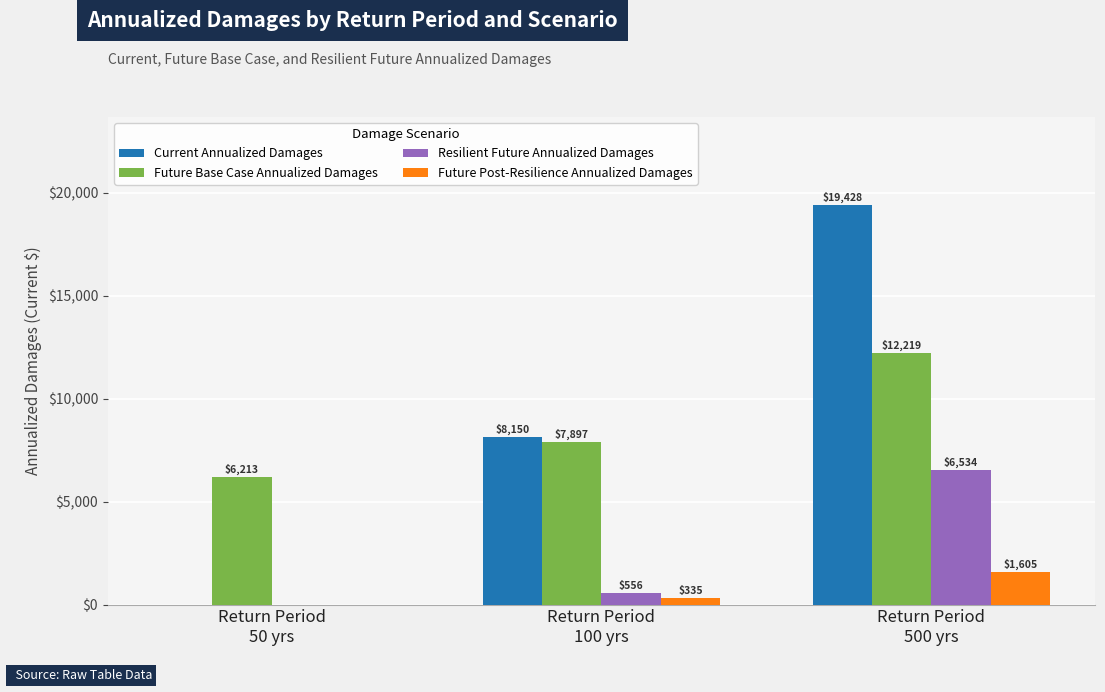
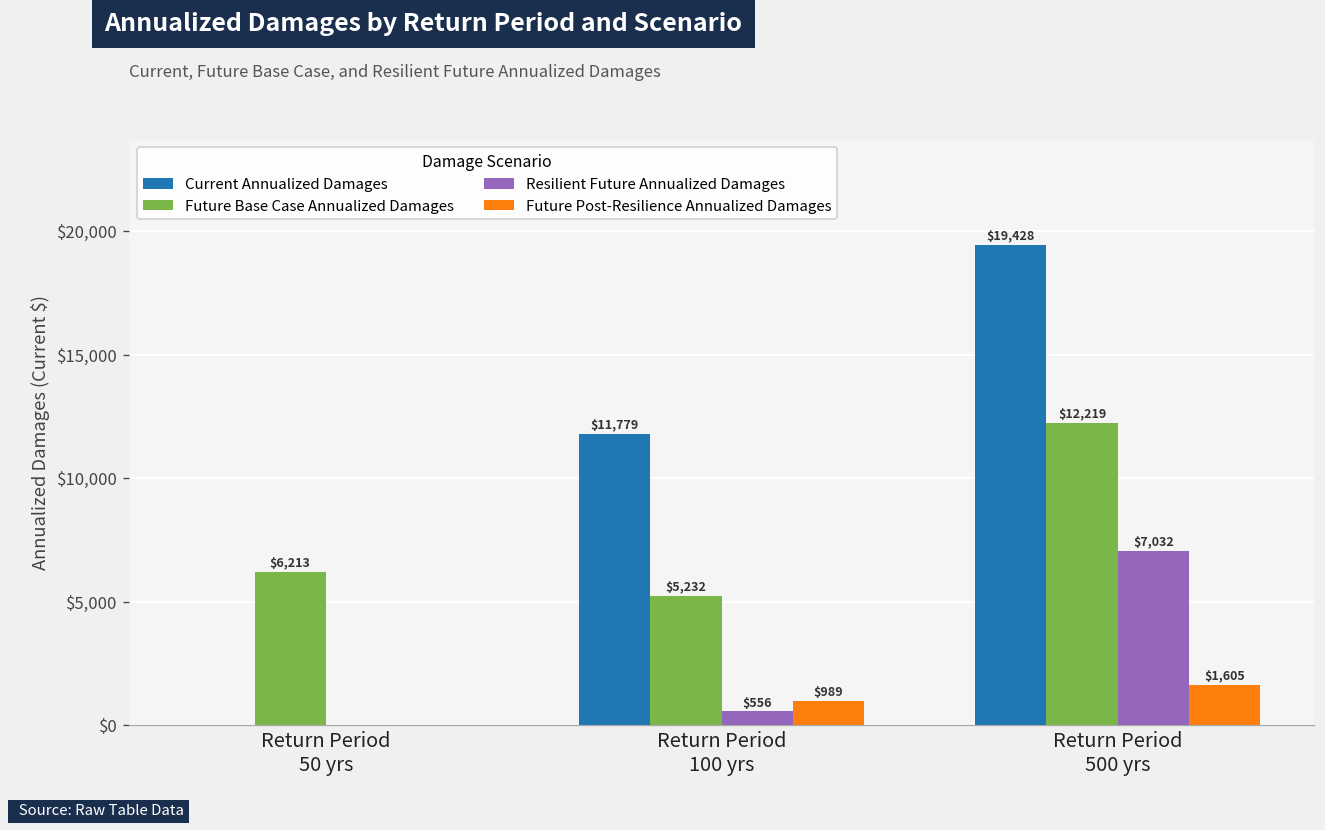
Current Annualized Damages, Return Period 100 yrs: $8,150 -> $11,779
Future Base Case Annualized Damages, Return Period 100 yrs: $7,897 -> $5,232
Future Post-Resilience Annualized Damages, Return Period 100 yrs: $335 -> $989
Resilient Future Annualized Damages, Return Period 500 yrs: $6,534 -> $7,032
